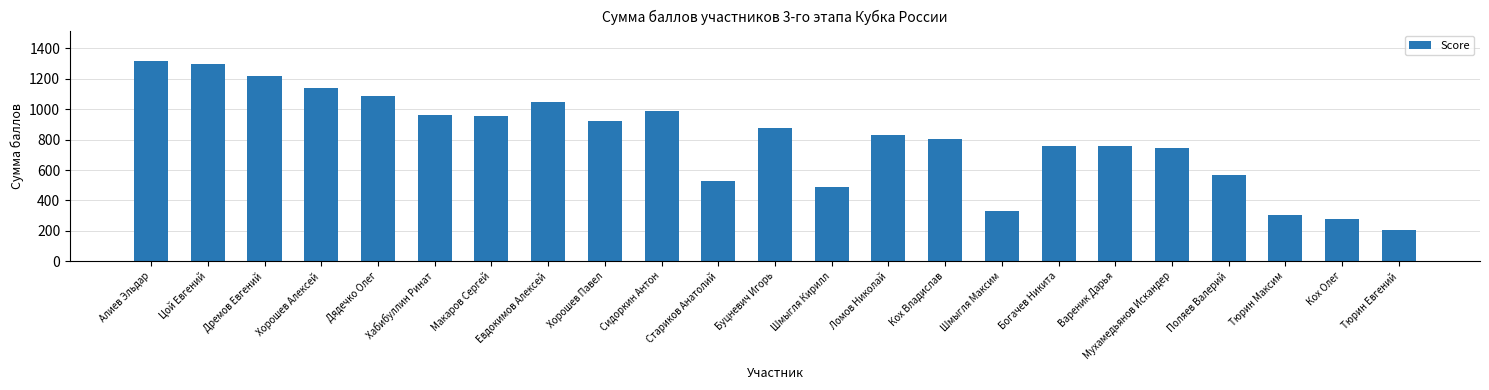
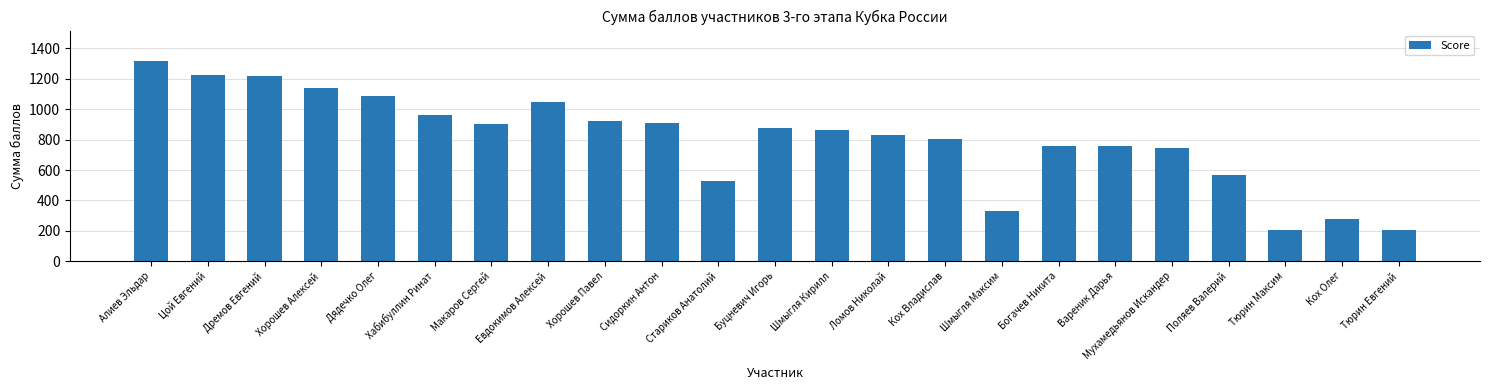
Цой Евгений: 1300 -> 1230
Макаров Сергей: 960 -> 900
Сидоркин Антон: 990 -> 910
Шмыгля Кирилл: 490 -> 860
Тюрин Максим: 310 -> 200
